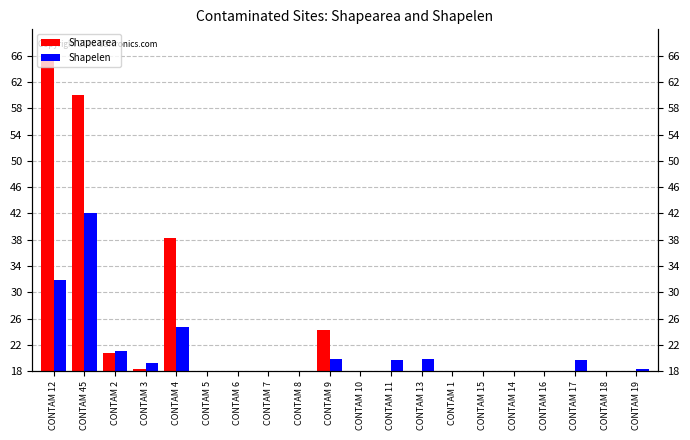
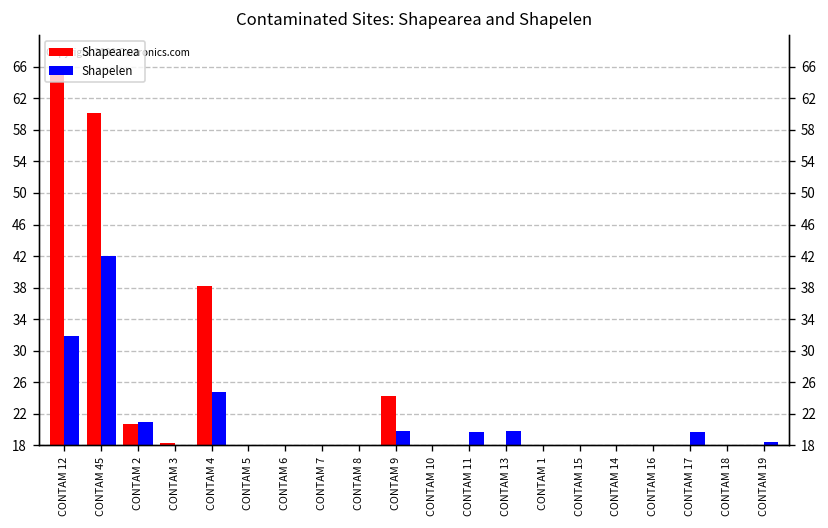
Shapelen, CONTAM 3: 19 -> 18
